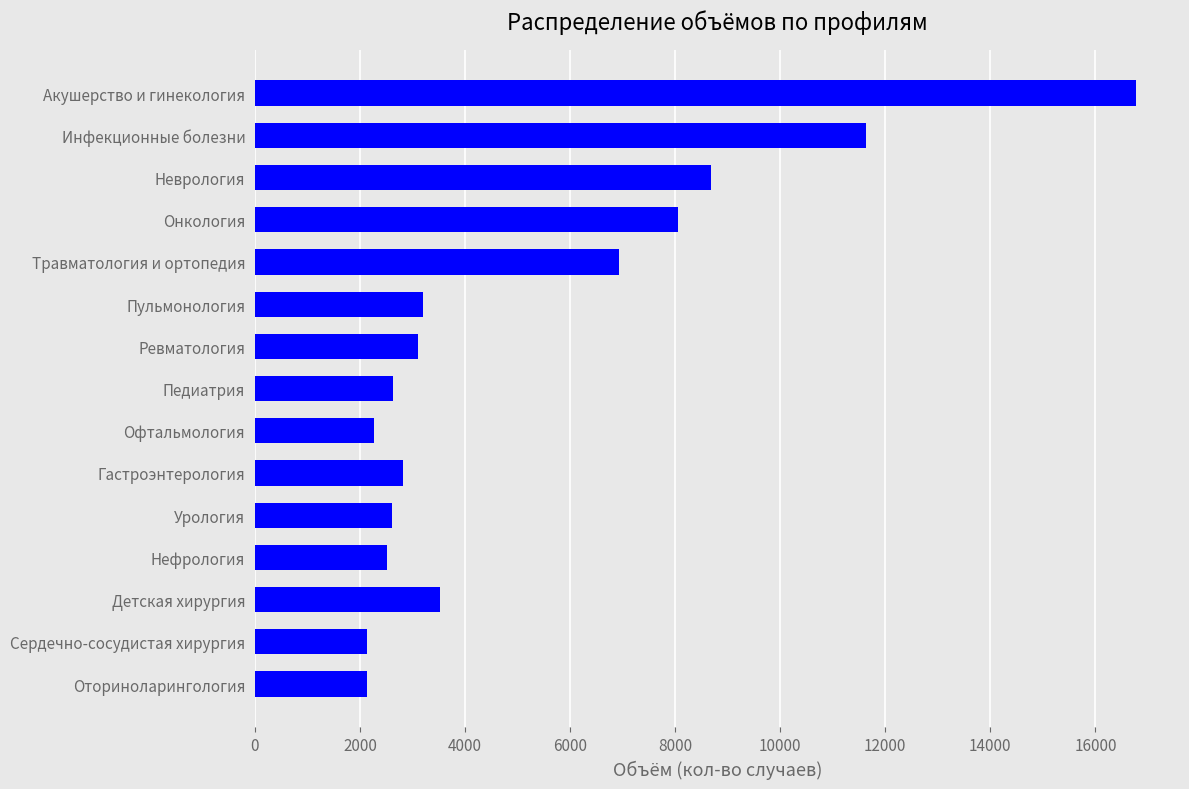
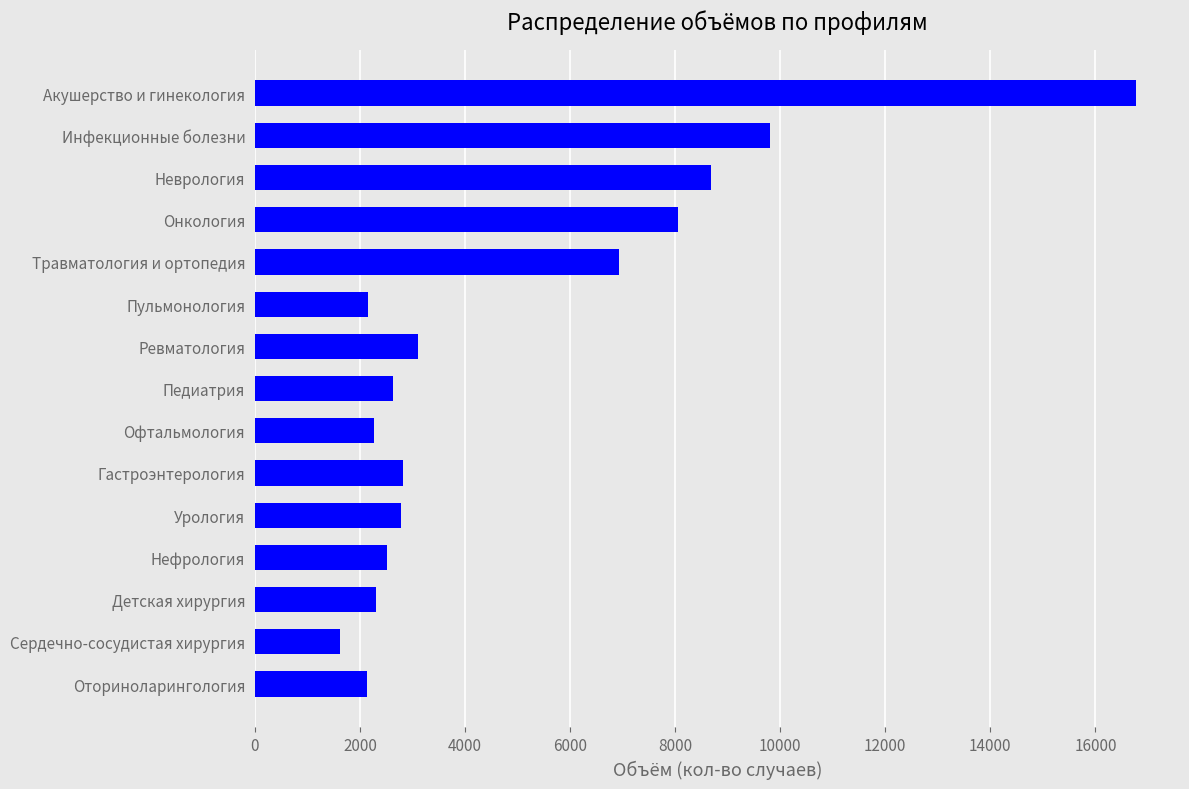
Инфекционные болезни: 11600 -> 9800
Пульмонология: 3200 -> 2100
Урология: 2600 -> 2800
Детская хирургия: 3500 -> 2300
Сердечно-сосудистая хирургия: 2100 -> 1600
